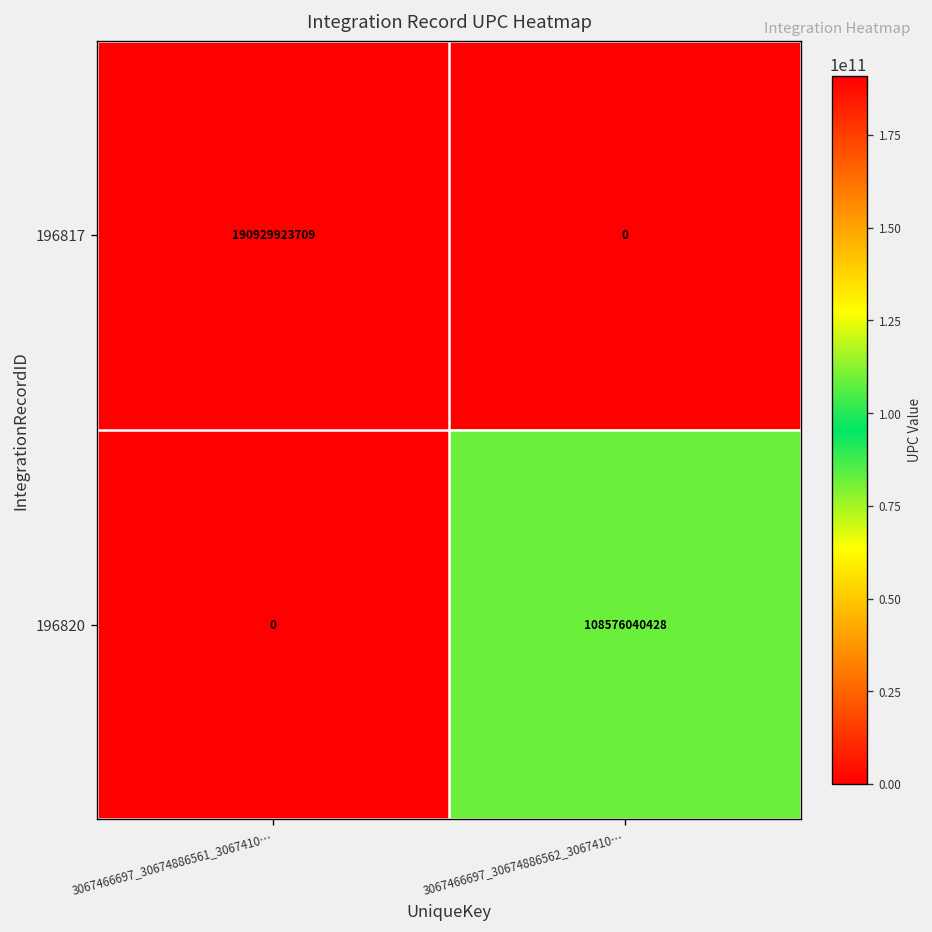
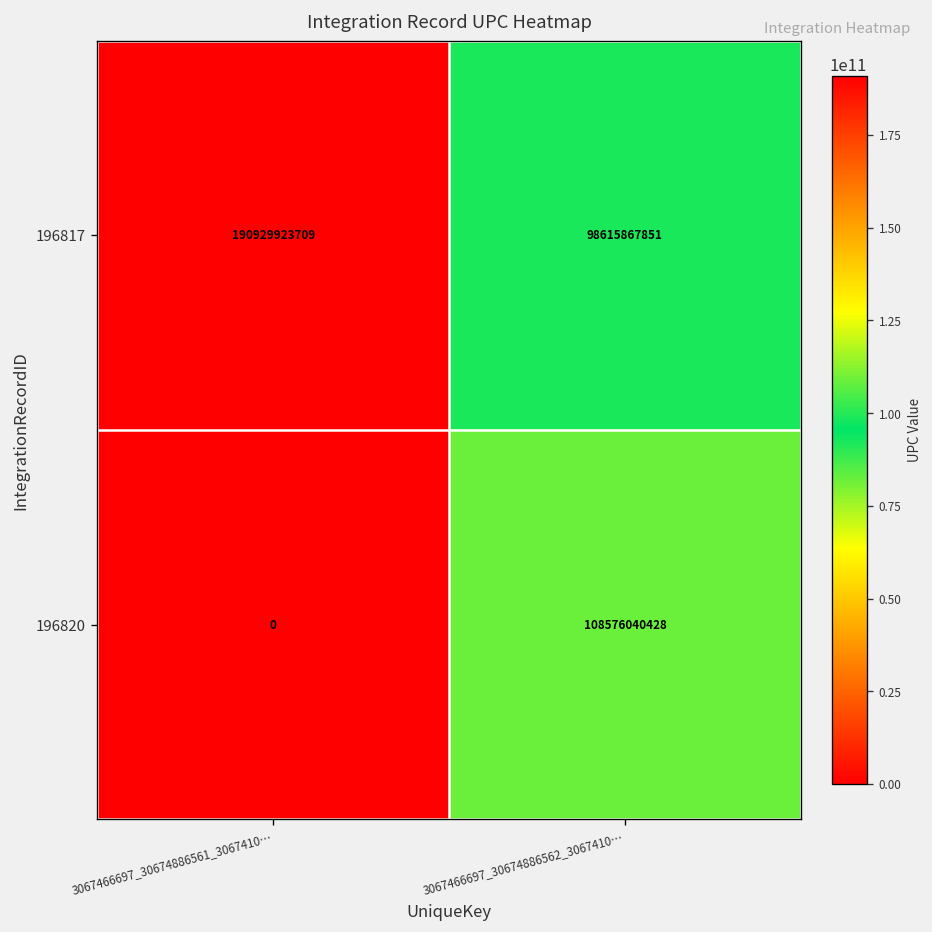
196817, 3067466697_30674886562_3067410…: 0 -> 98615867851
